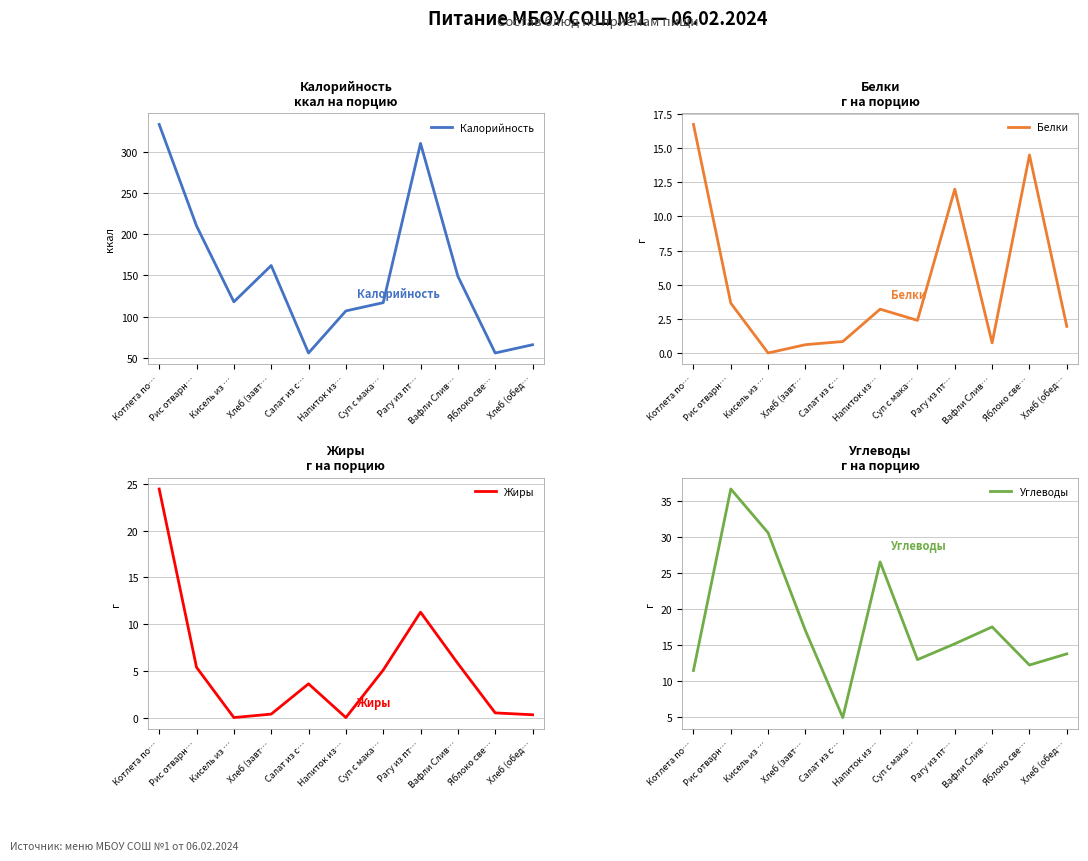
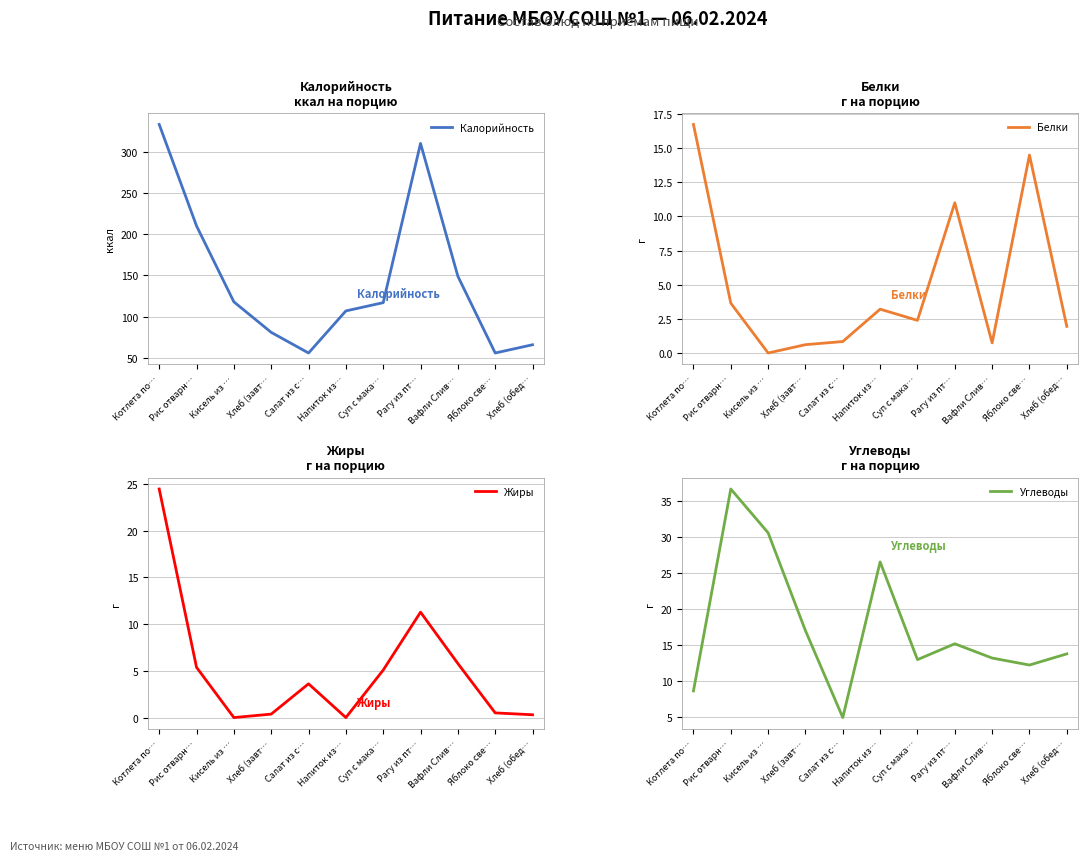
Калорийность ккал на порцию, Хлеб (завт…: 160 -> 80
Белки г на порцию, Рагу из пт…: 12 -> 11
Углеводы г на порцию, Котлета по…: 11 -> 9
Углеводы г на порцию, Вафли Слив…: 18 -> 13
